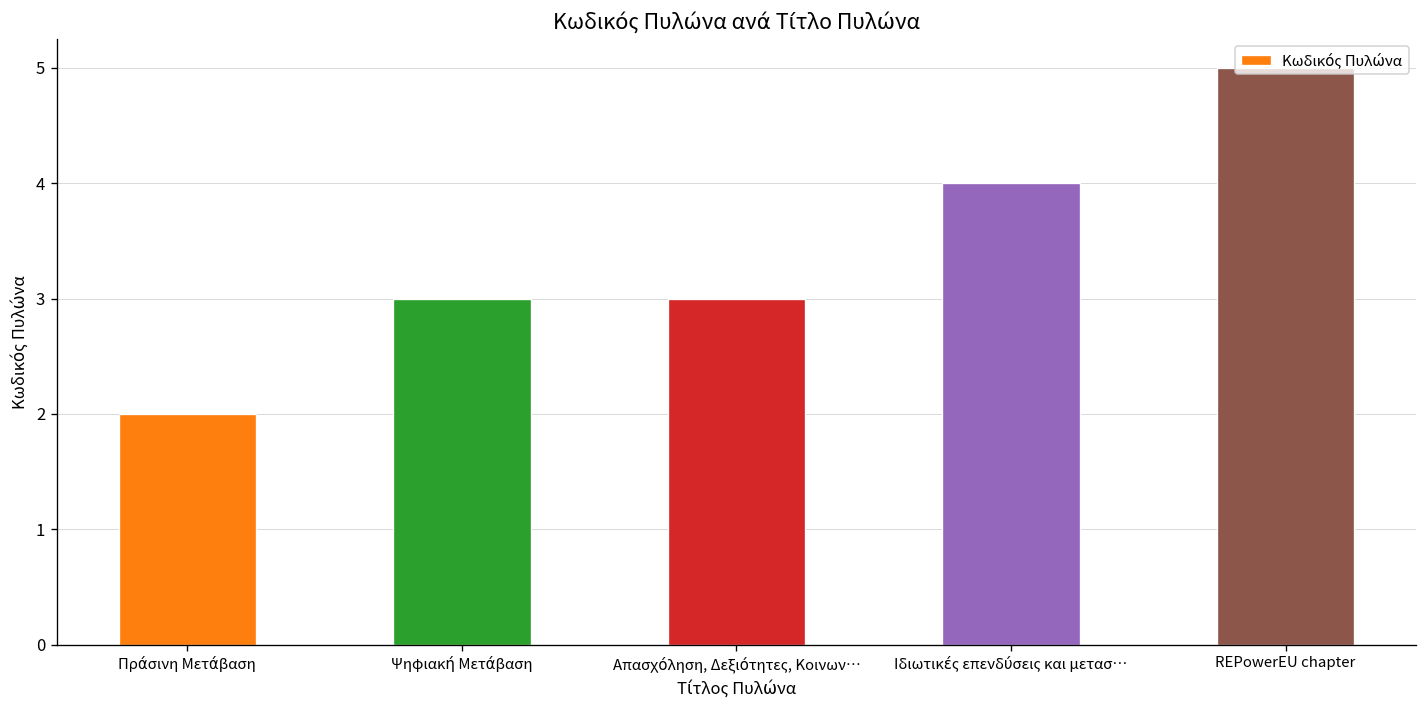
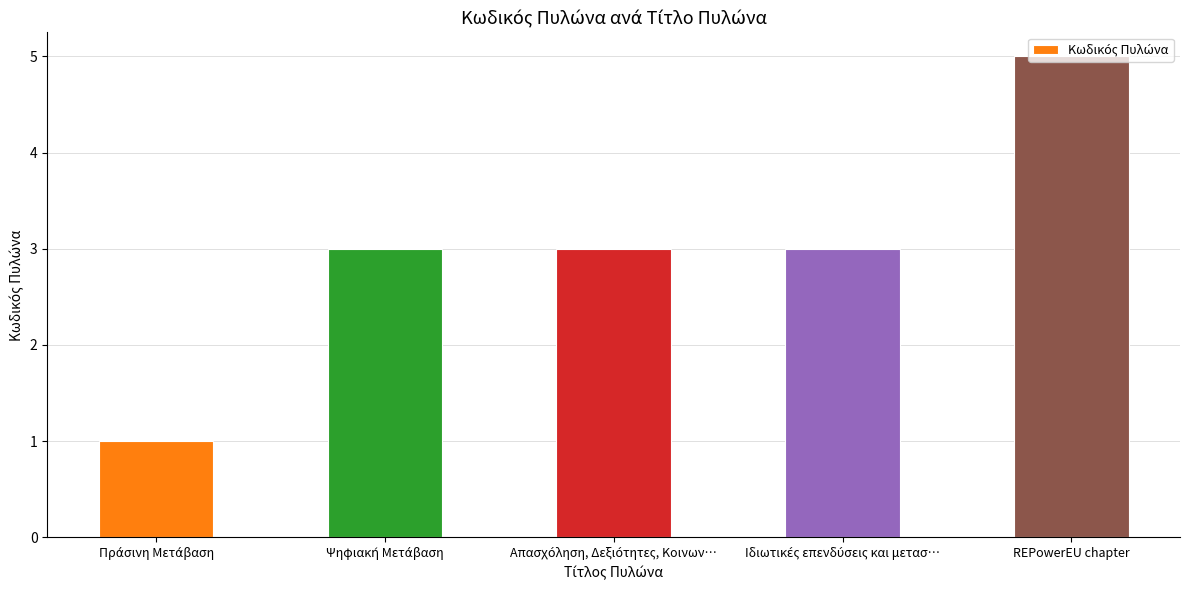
Πράσινη Μετάβαση: 2 -> 1
Ιδιωτικές επενδύσεις και μετασ…: 4 -> 3
